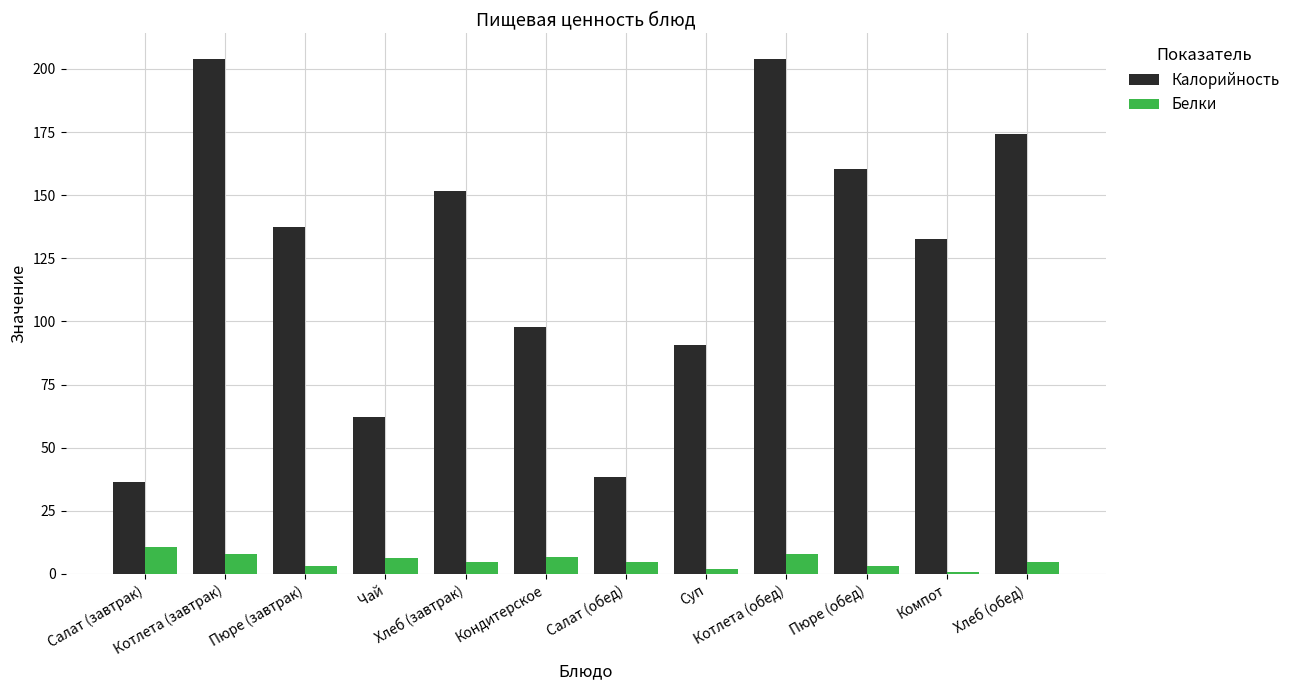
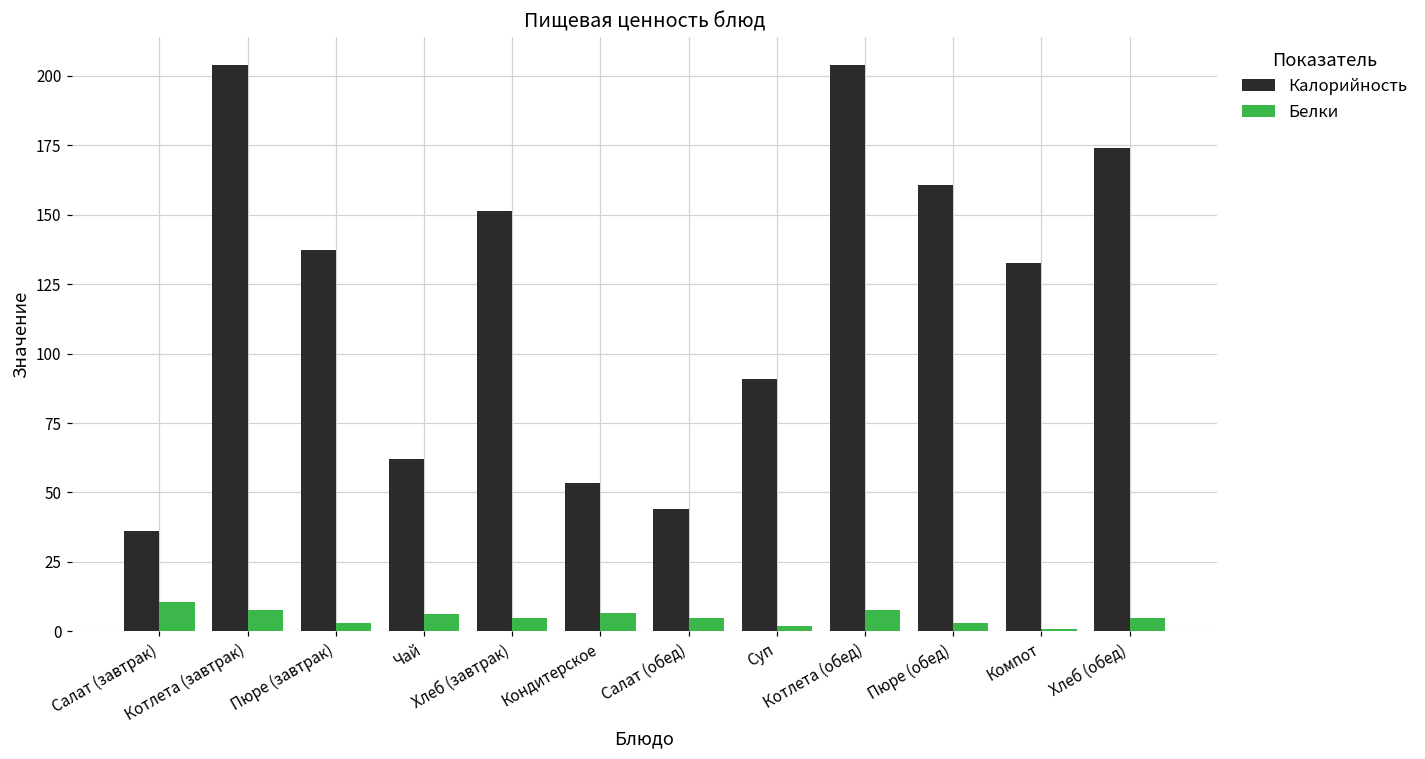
Калорийность, Кондитерское: 98 -> 54
Калорийность, Салат (обед): 38 -> 44
